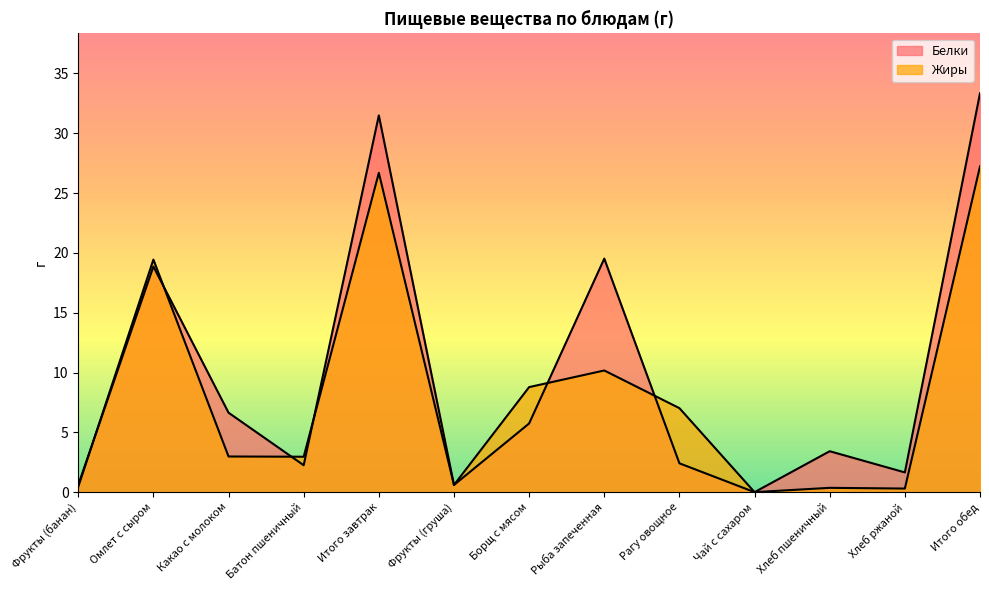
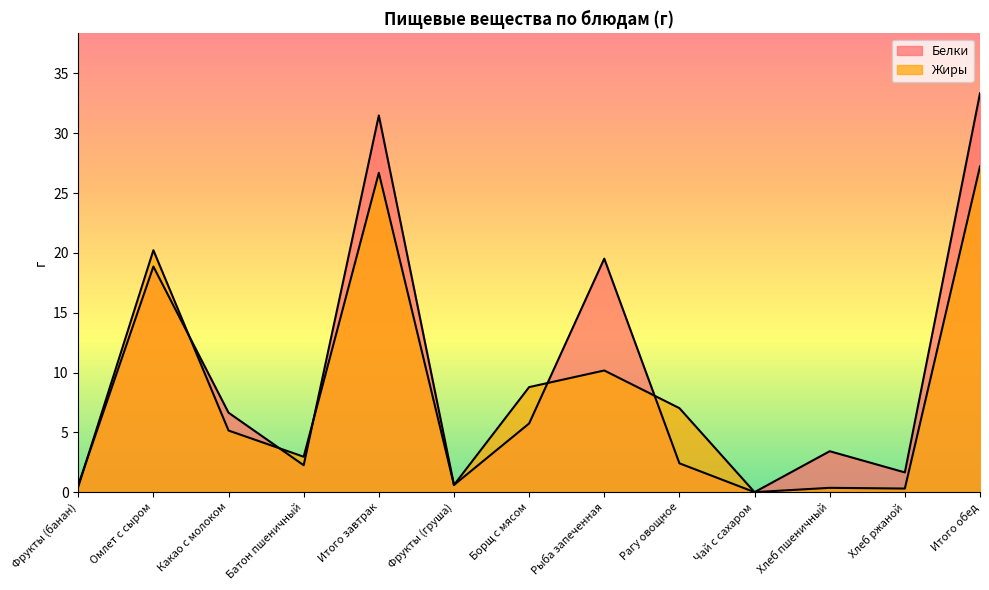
Жиры, Омлет с сыром: 19.4 -> 20.2
Жиры, Какао с молоком: 3.0 -> 5.2
